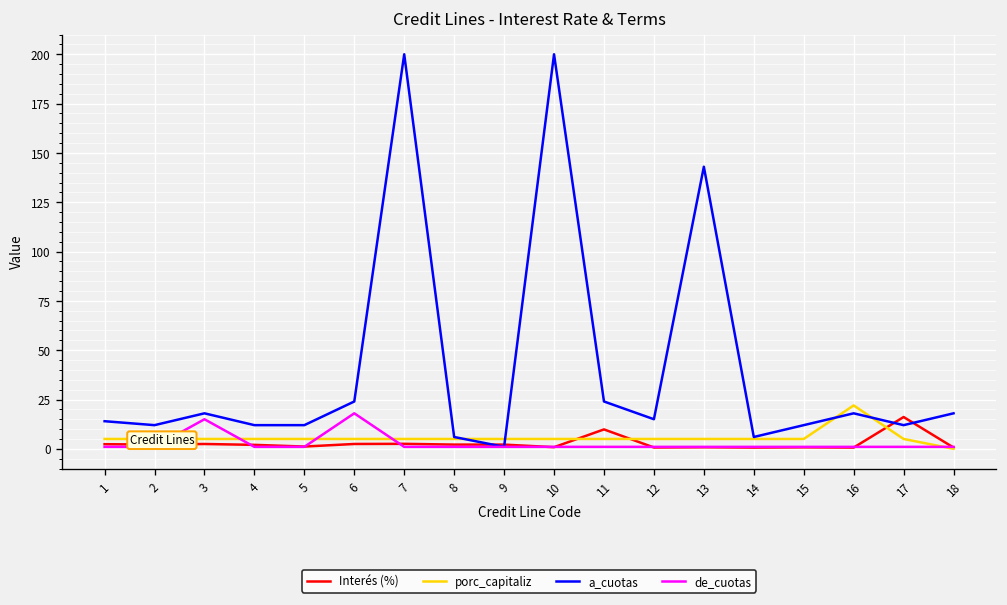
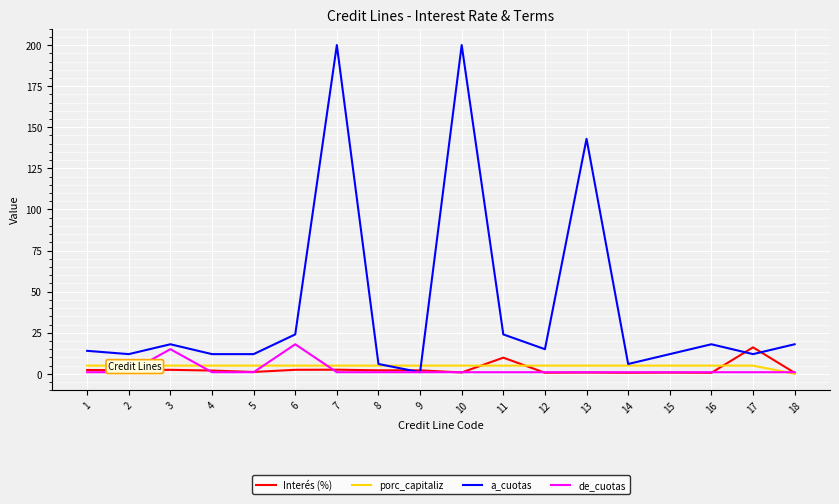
porc_capitaliz, 16: 22 -> 5
